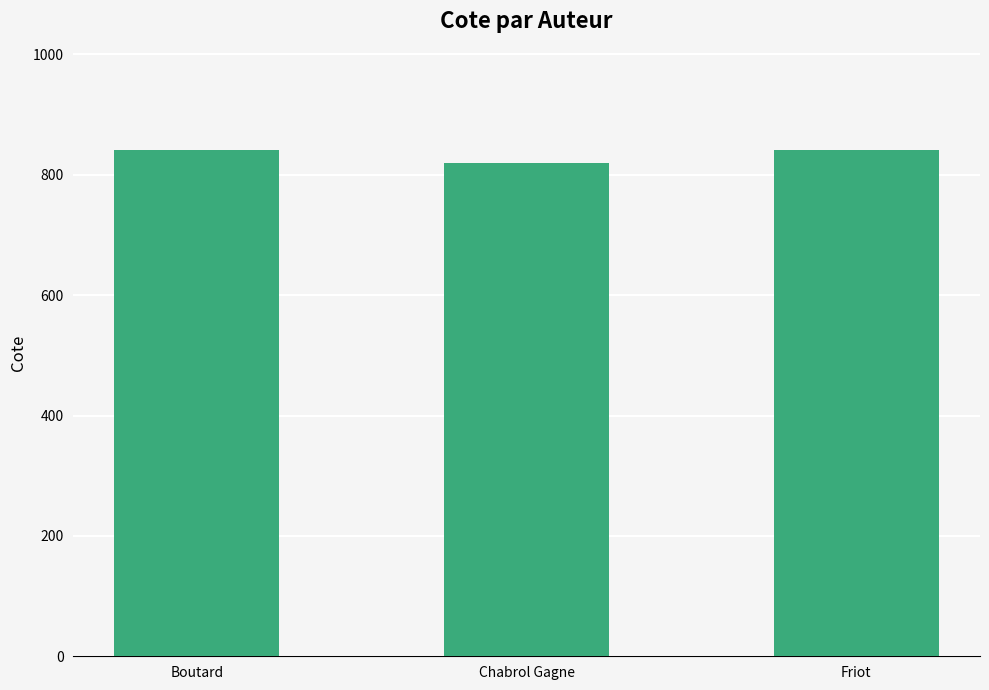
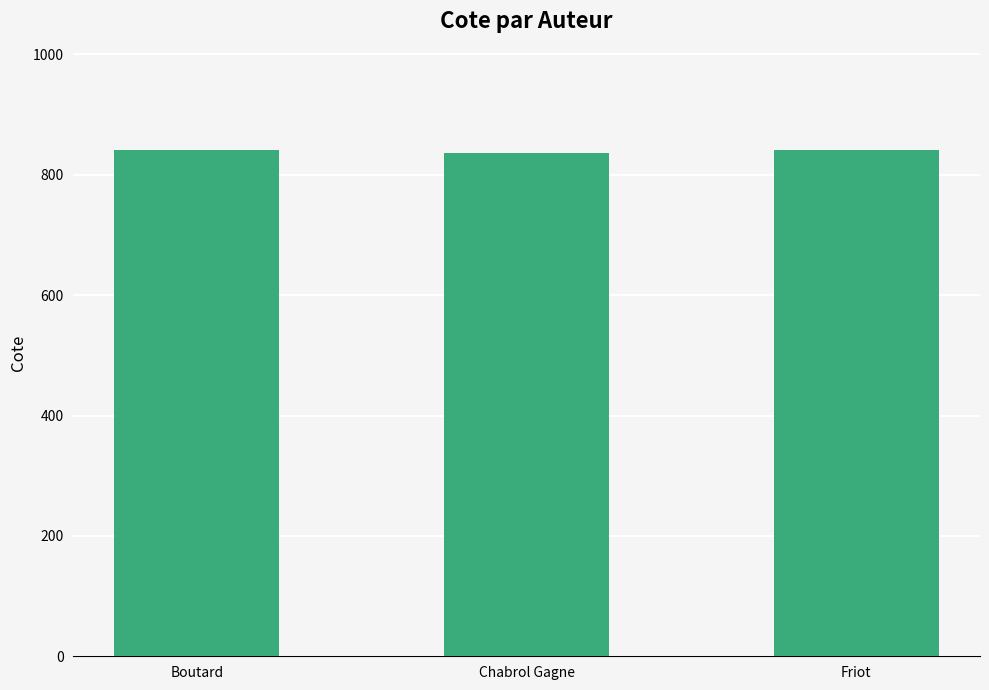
Chabrol Gagne: 820 -> 840
